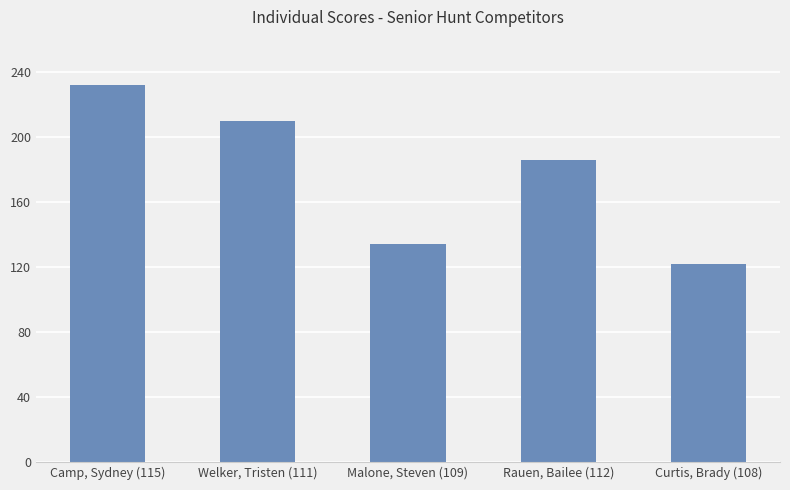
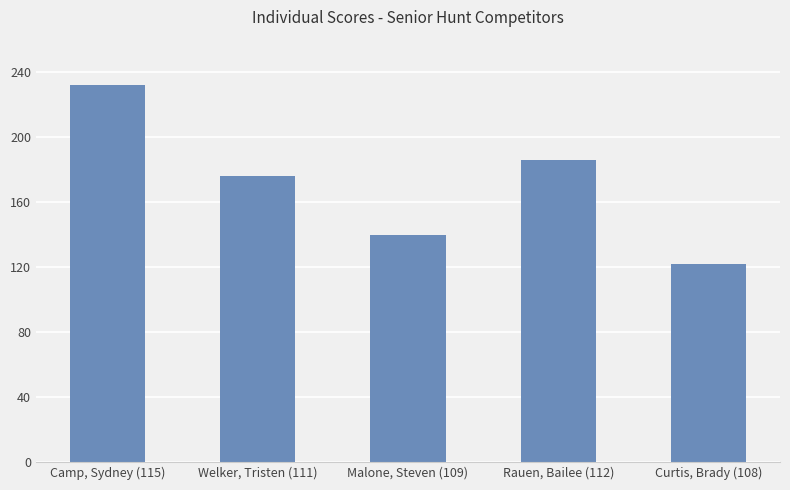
Welker, Tristen (111): 210 -> 176
Malone, Steven (109): 134 -> 140
